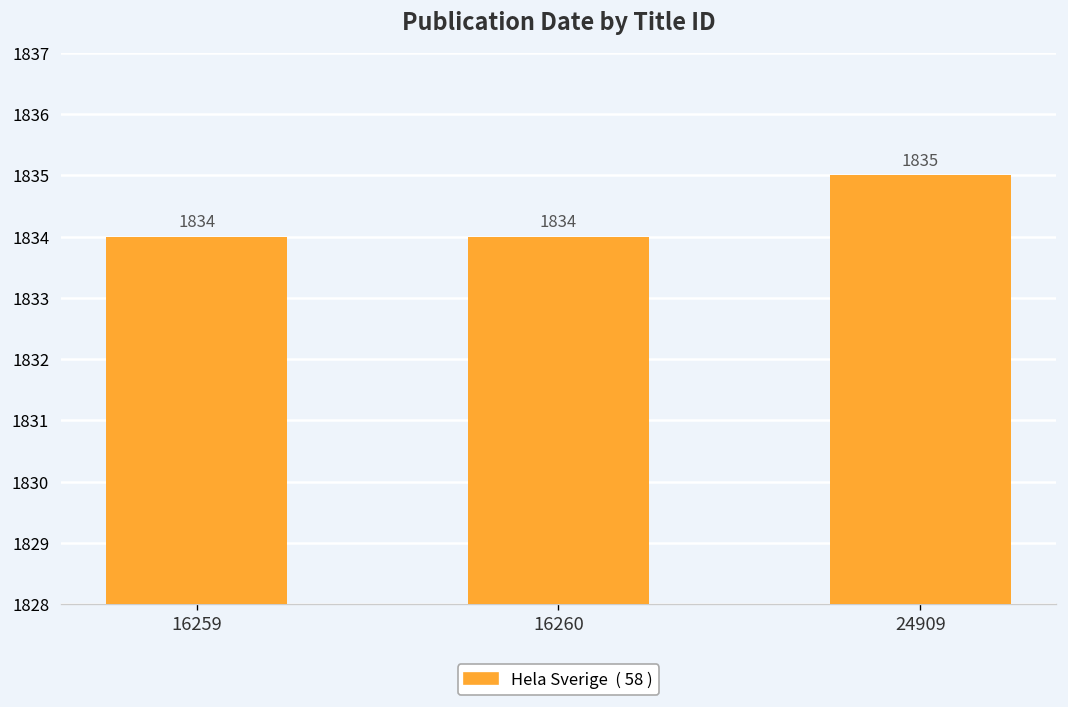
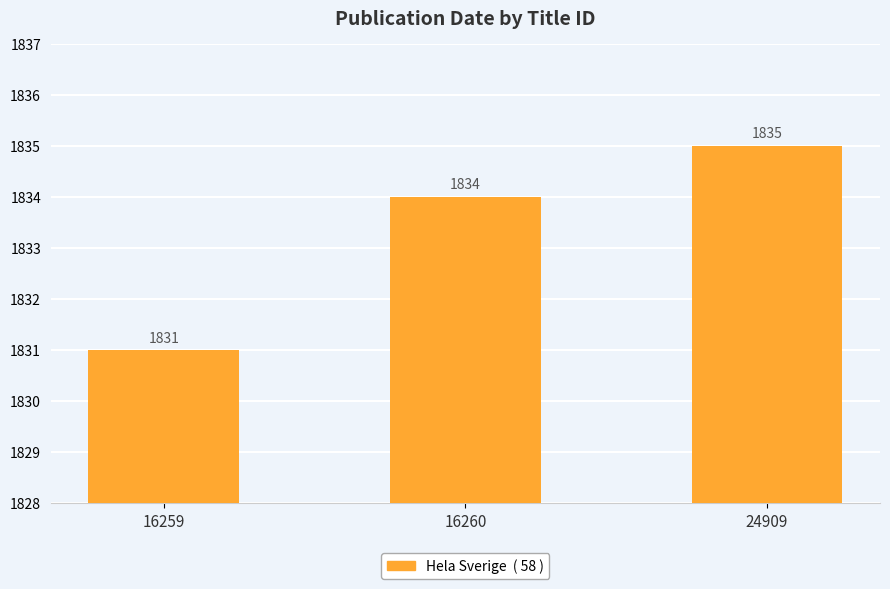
16259: 1834 -> 1831
